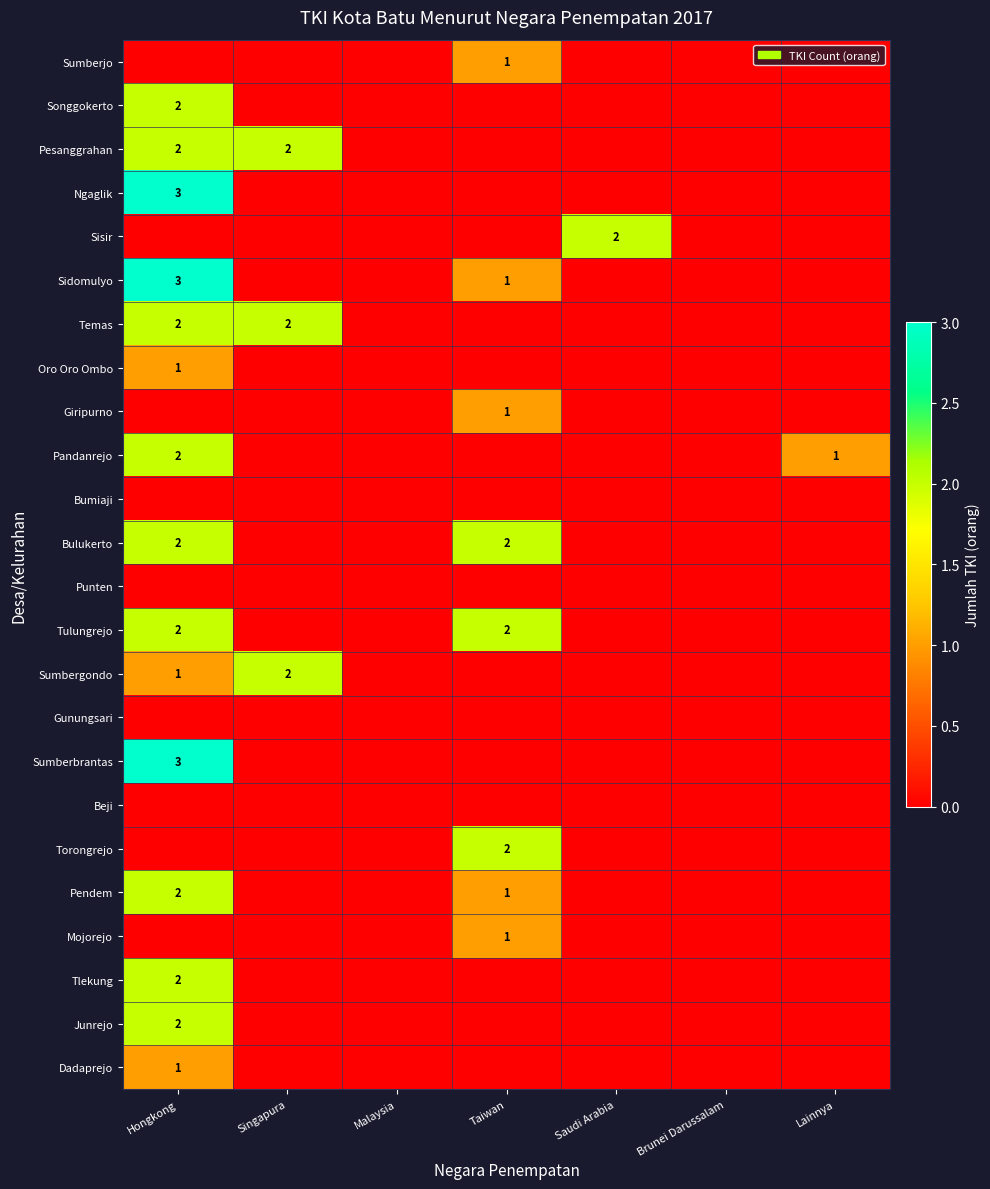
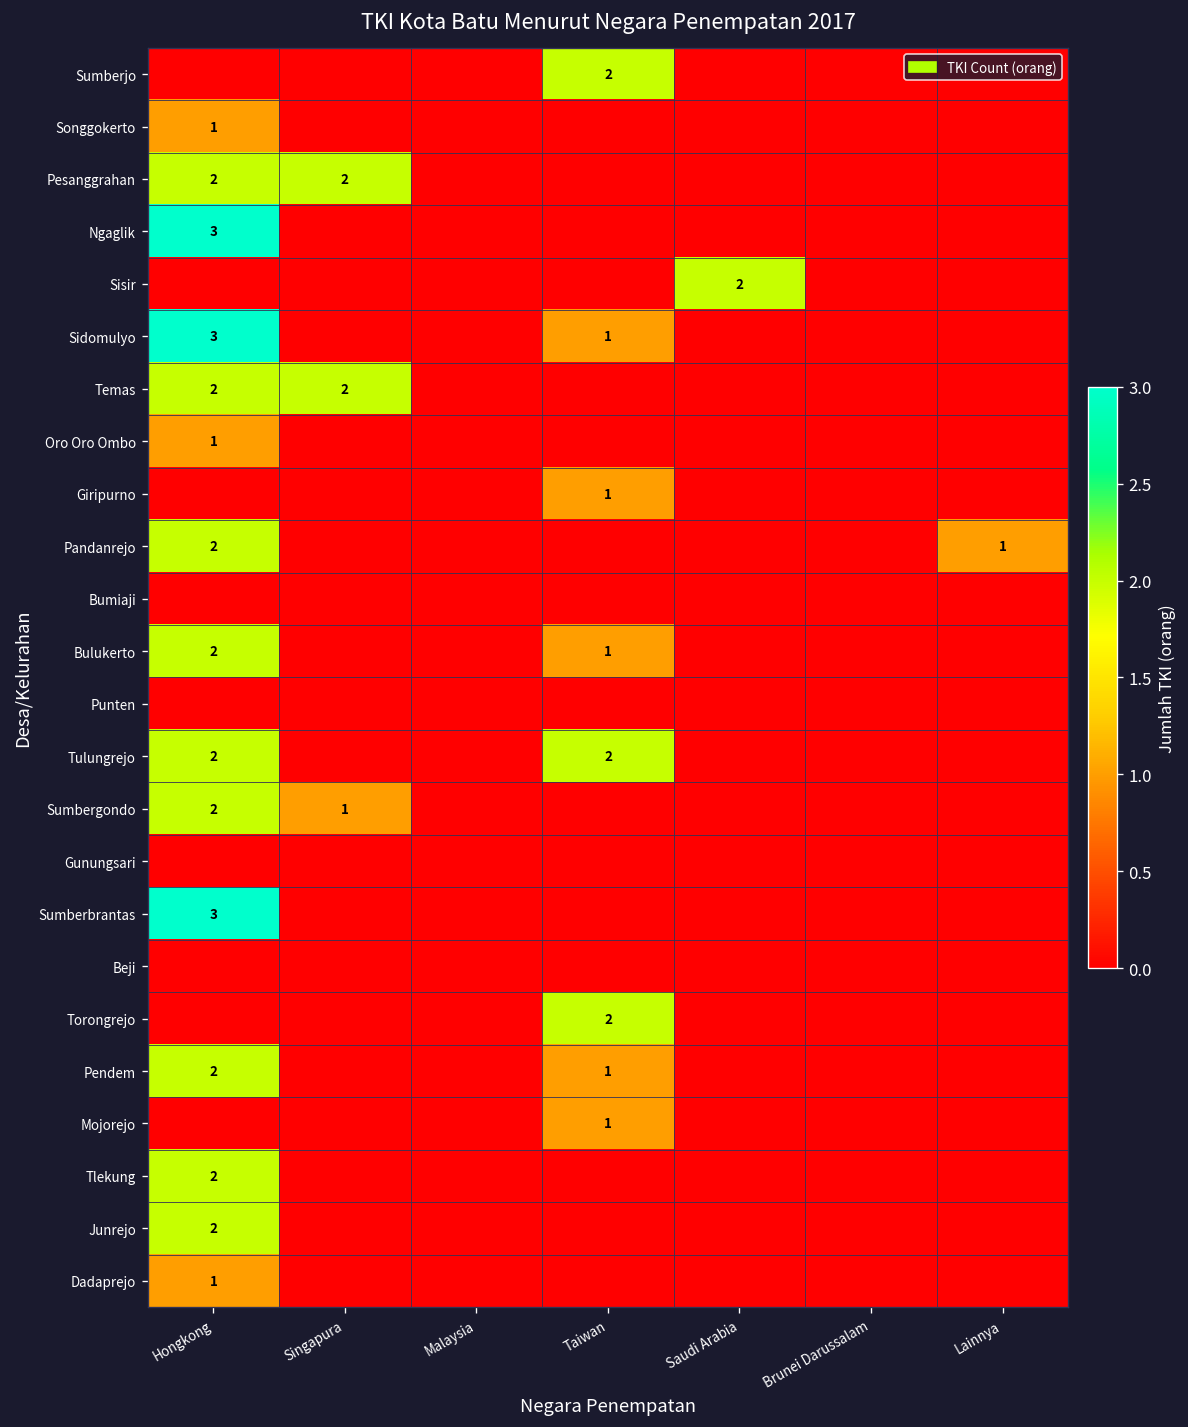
Sumberjo, Taiwan: 1 -> 2
Songgokerto, Hongkong: 2 -> 1
Bulukerto, Taiwan: 2 -> 1
Sumbergondo, Hongkong: 1 -> 2
Sumbergondo, Singapura: 2 -> 1
